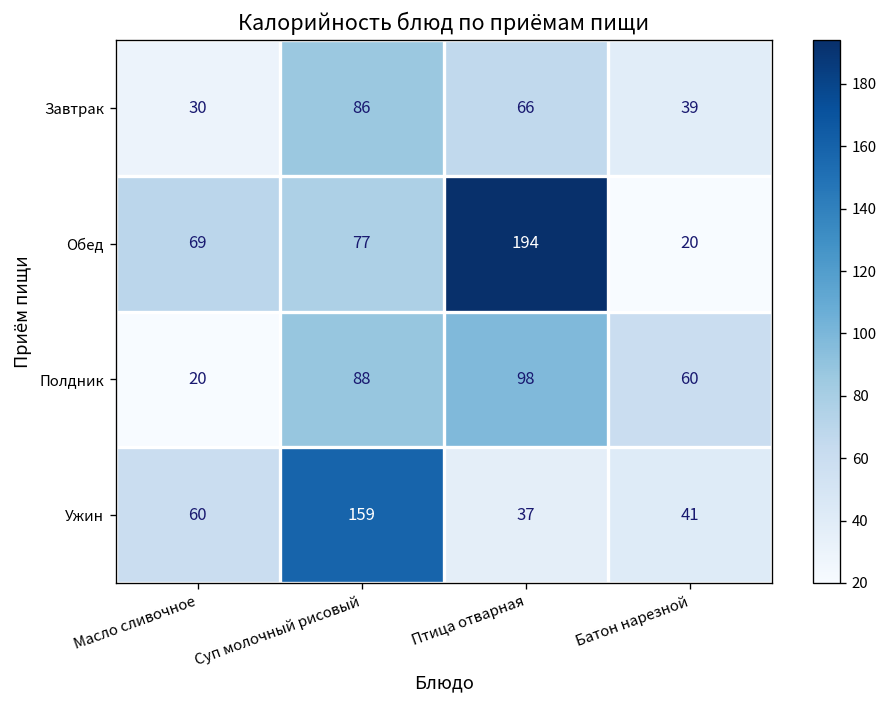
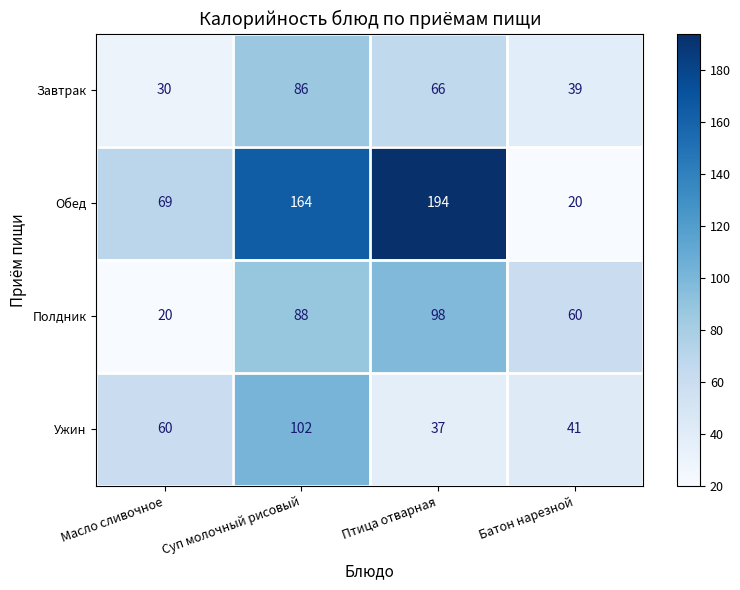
Обед, Суп молочный рисовый: 77 -> 164
Ужин, Суп молочный рисовый: 159 -> 102
